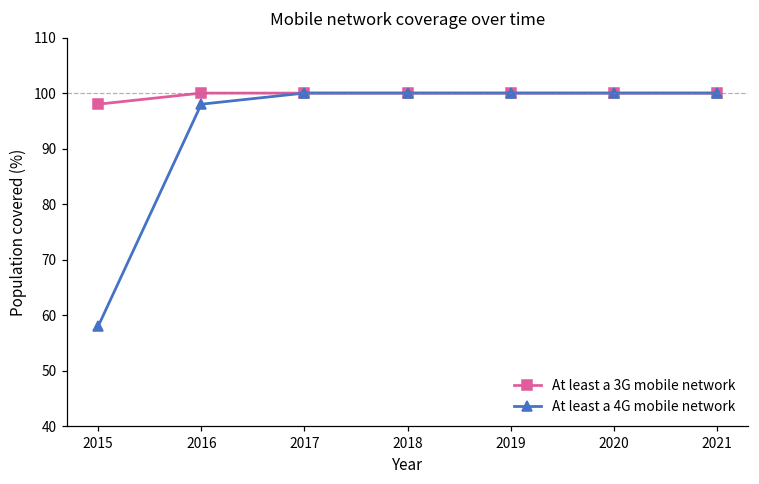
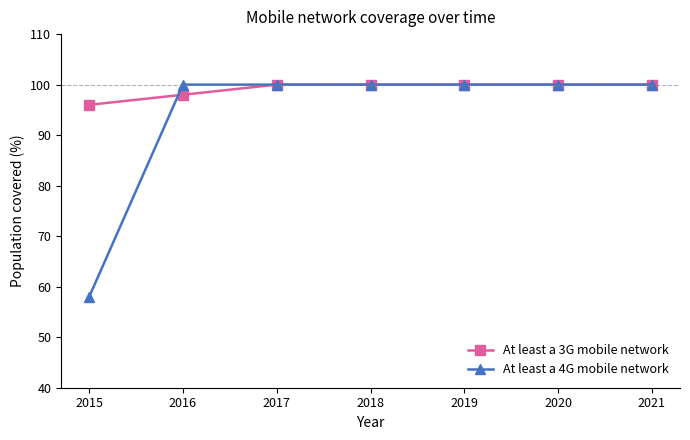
At least a 3G mobile network, 2015: 98 -> 96
At least a 3G mobile network, 2016: 100 -> 98
At least a 4G mobile network, 2016: 98 -> 100
